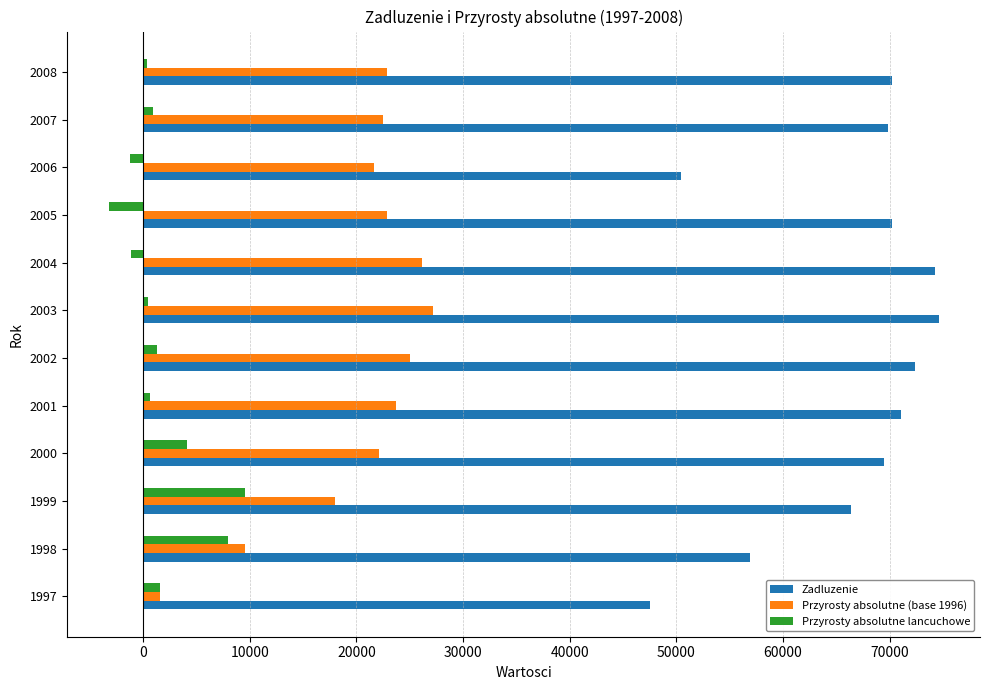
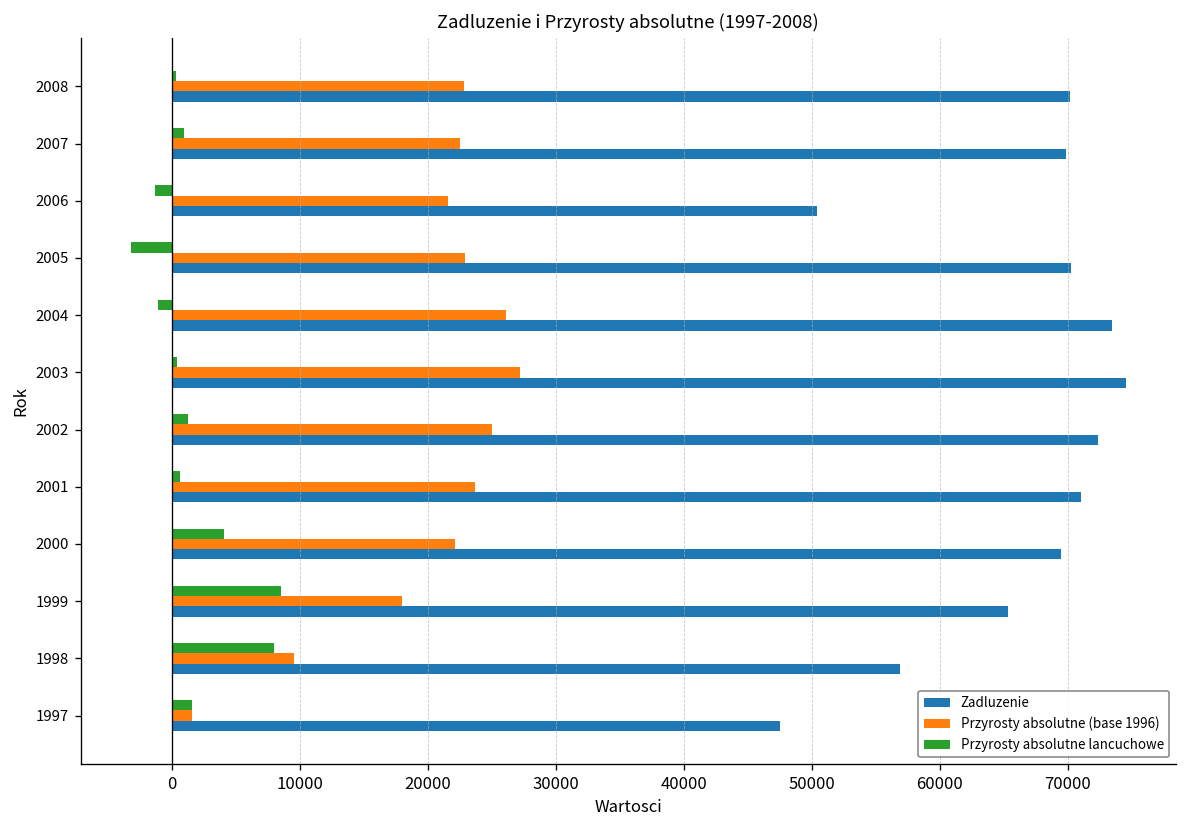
Zadluzenie, 2004: 74300 -> 73500
Przyrosty absolutne lancuchowe, 1999: 9600 -> 8500
Zadluzenie, 1999: 66300 -> 65400
